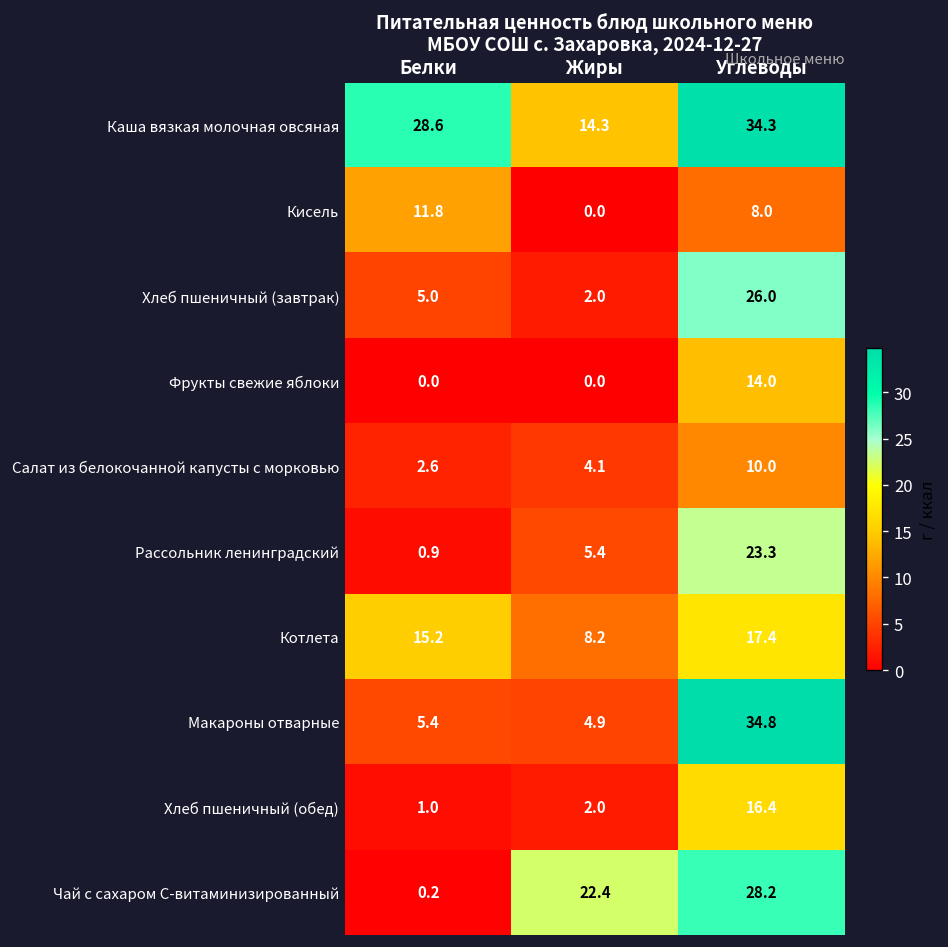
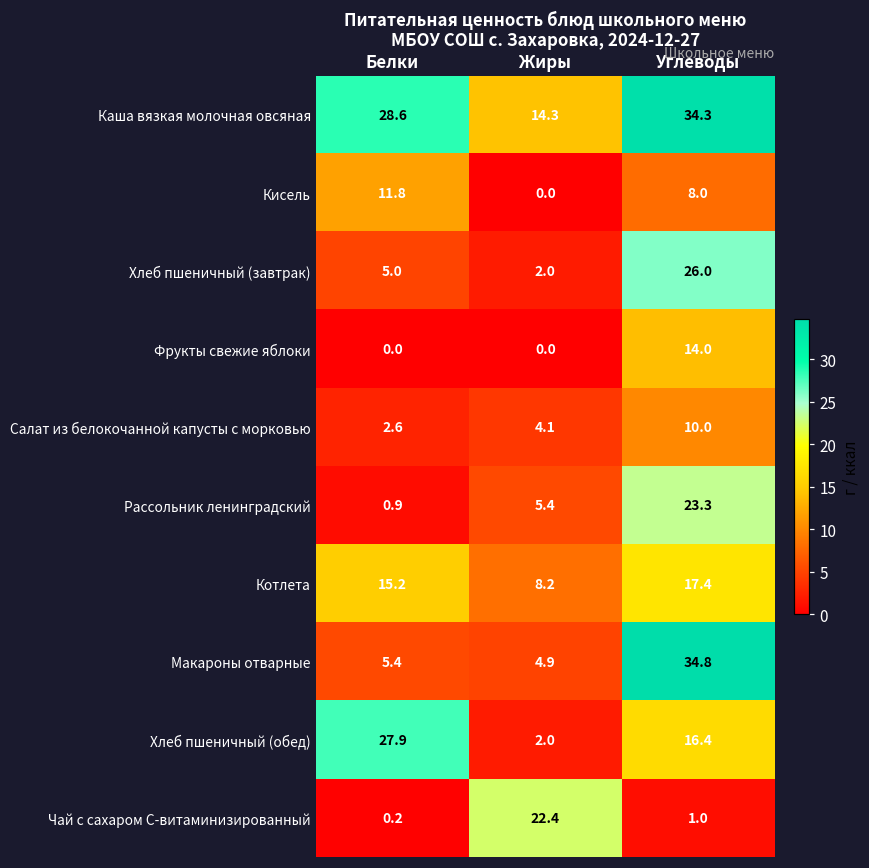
Хлеб пшеничный (обед), Белки: 1.0 -> 27.9
Чай с сахаром С-витаминизированный, Углеводы: 28.2 -> 1.0
